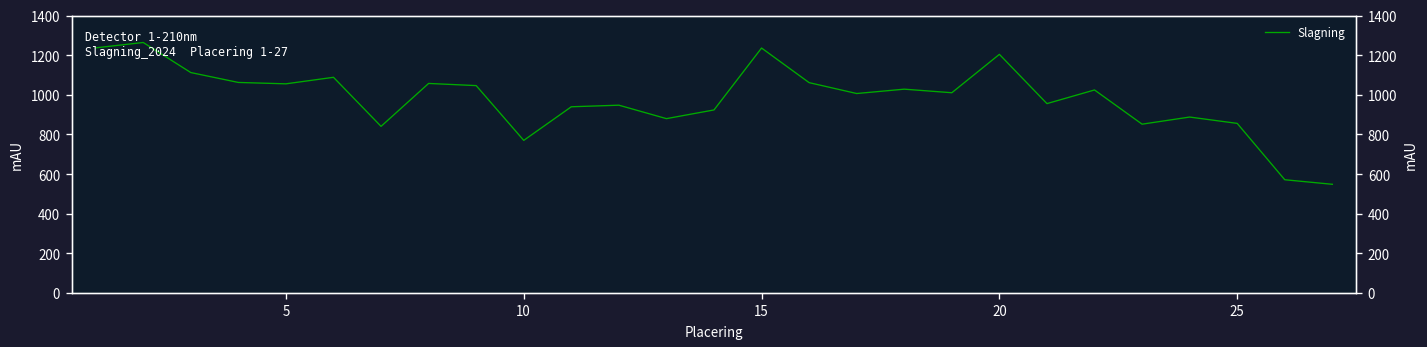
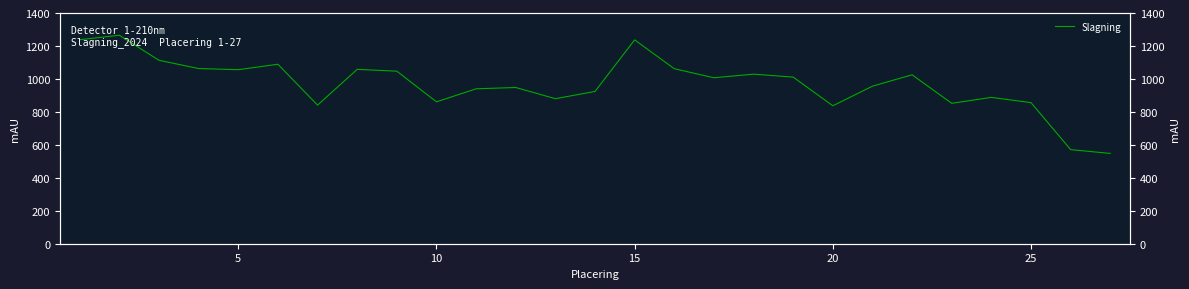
10: 770 -> 860
20: 1210 -> 840
